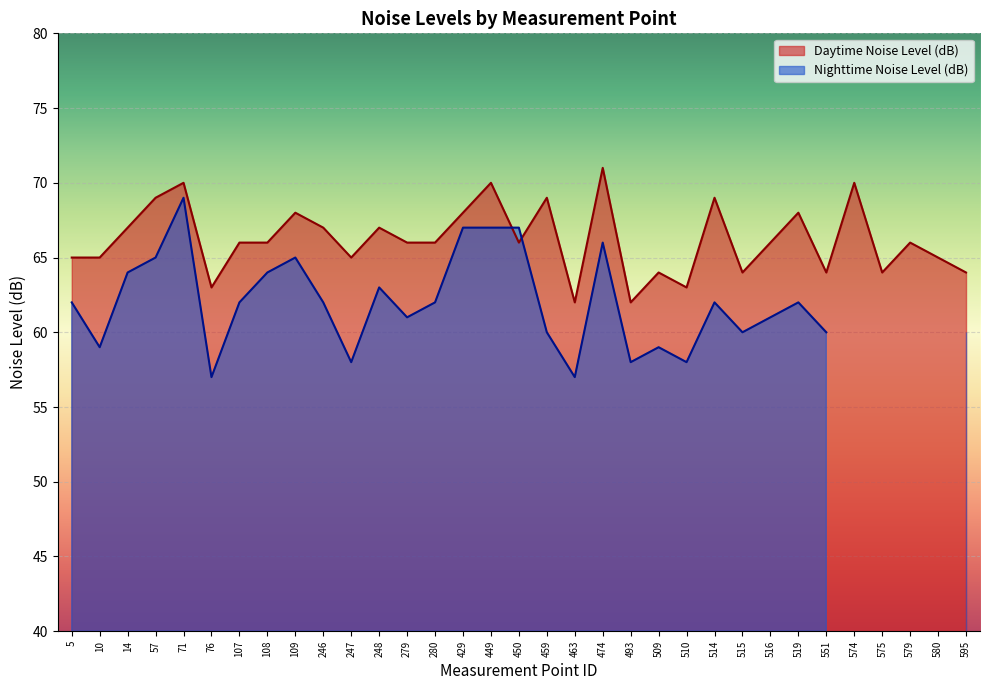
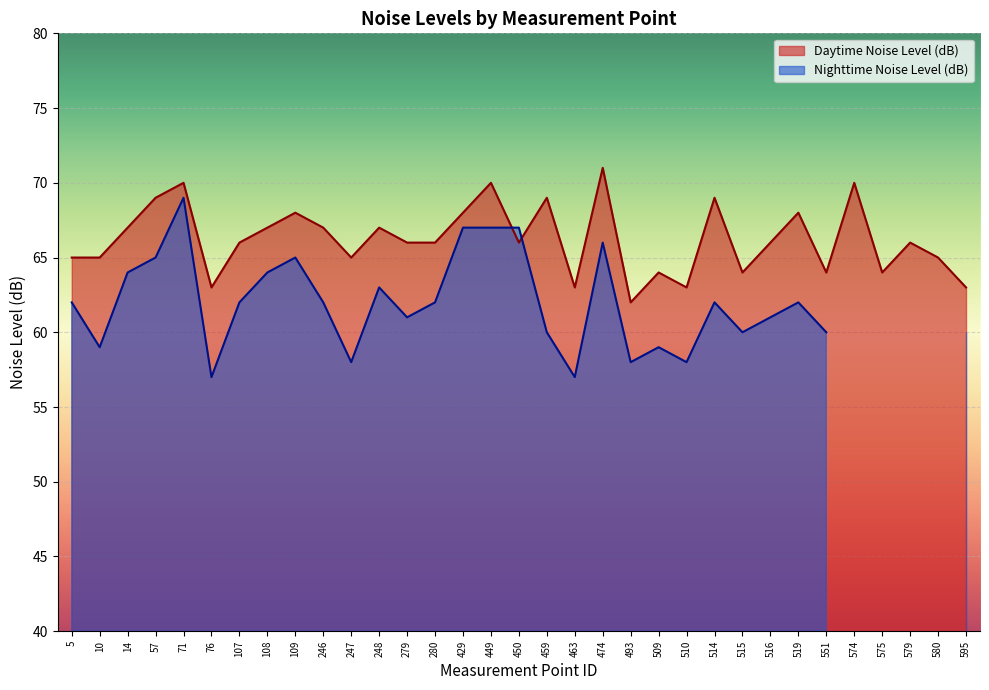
Daytime Noise Level (dB), 108: 66 -> 67
Daytime Noise Level (dB), 463: 62 -> 63
Daytime Noise Level (dB), 595: 64 -> 63
